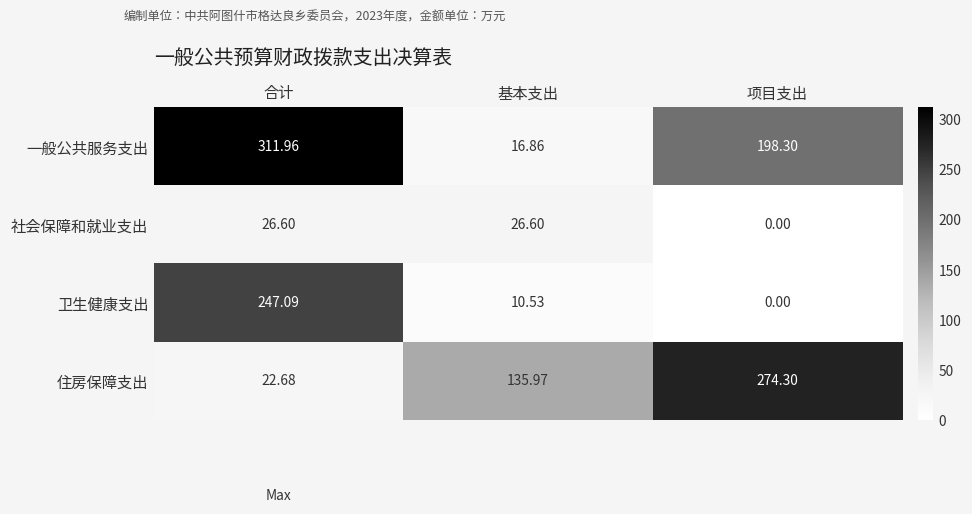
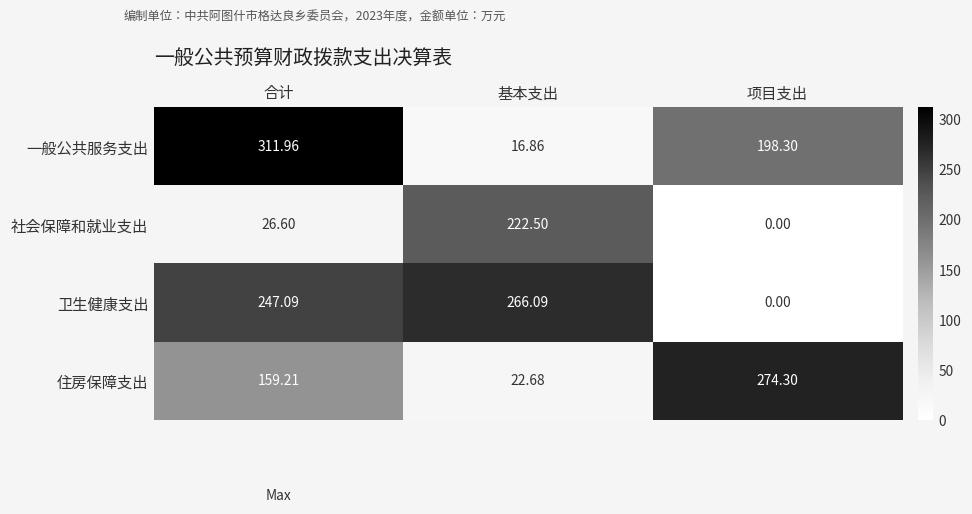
社会保障和就业支出, 基本支出: 26.60 -> 222.50
卫生健康支出, 基本支出: 10.53 -> 266.09
住房保障支出, 合计: 22.68 -> 159.21
住房保障支出, 基本支出: 135.97 -> 22.68
